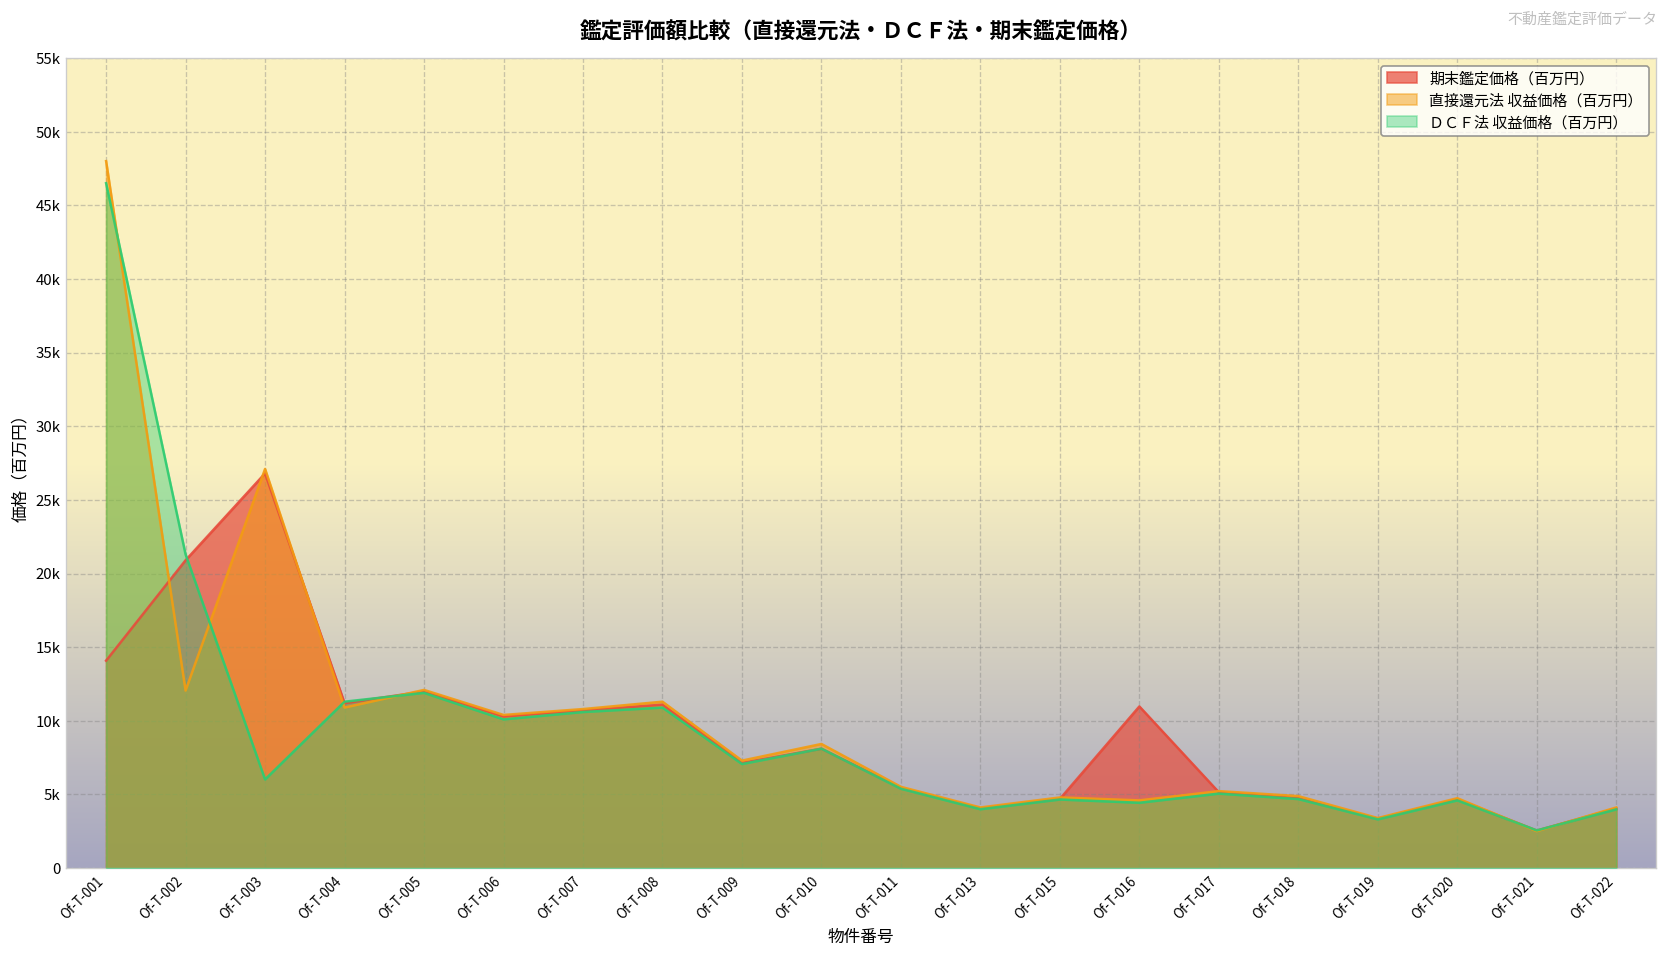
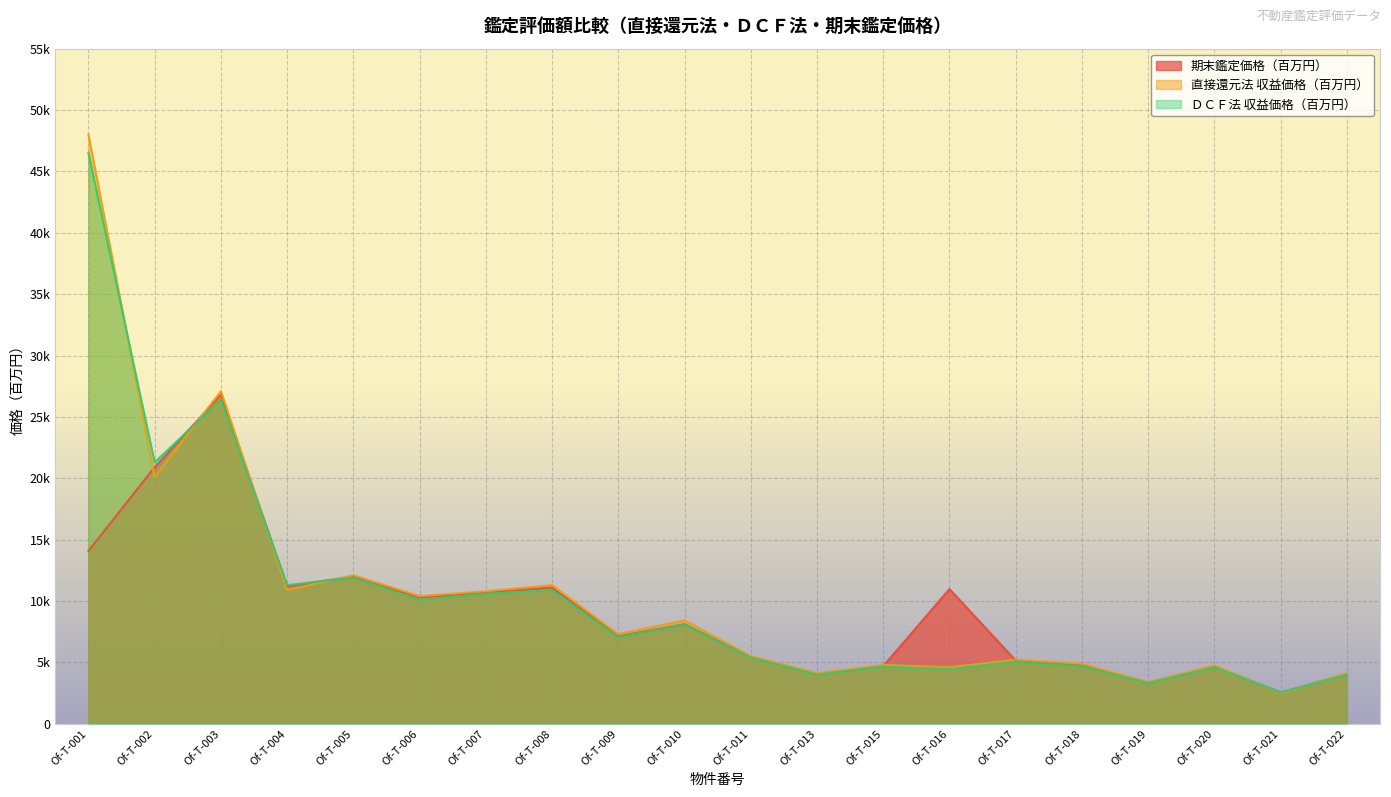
直接還元法 収益価格（百万円）, Of-T-002: 12100 -> 20100
ＤＣＦ法 収益価格（百万円）, Of-T-003: 6000 -> 26400
